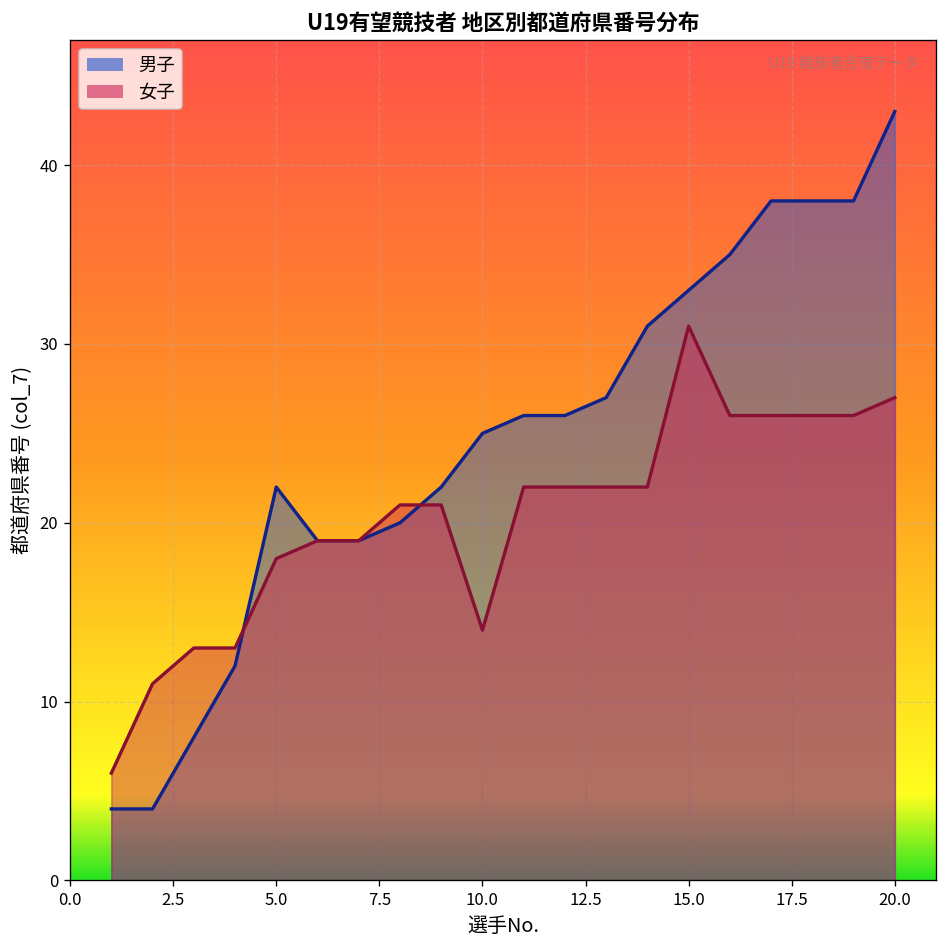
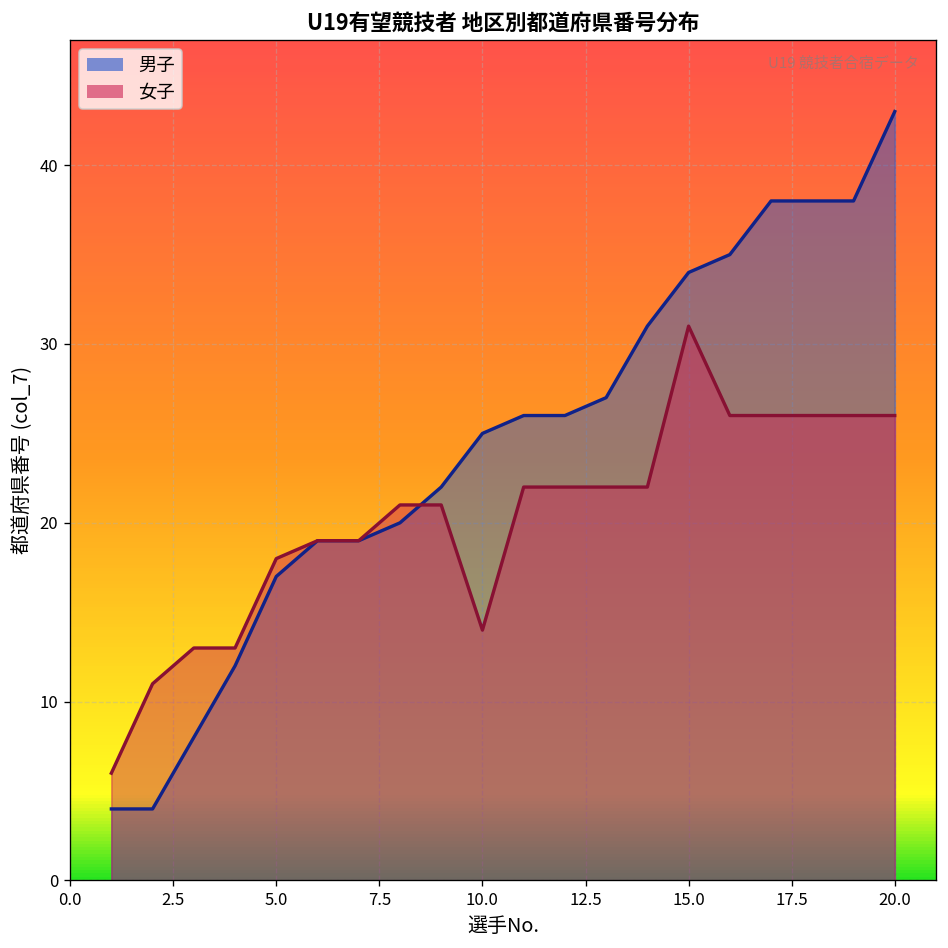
男子, 5.0: 22 -> 17
男子, 15.0: 33 -> 34
女子, 20.0: 27 -> 26
